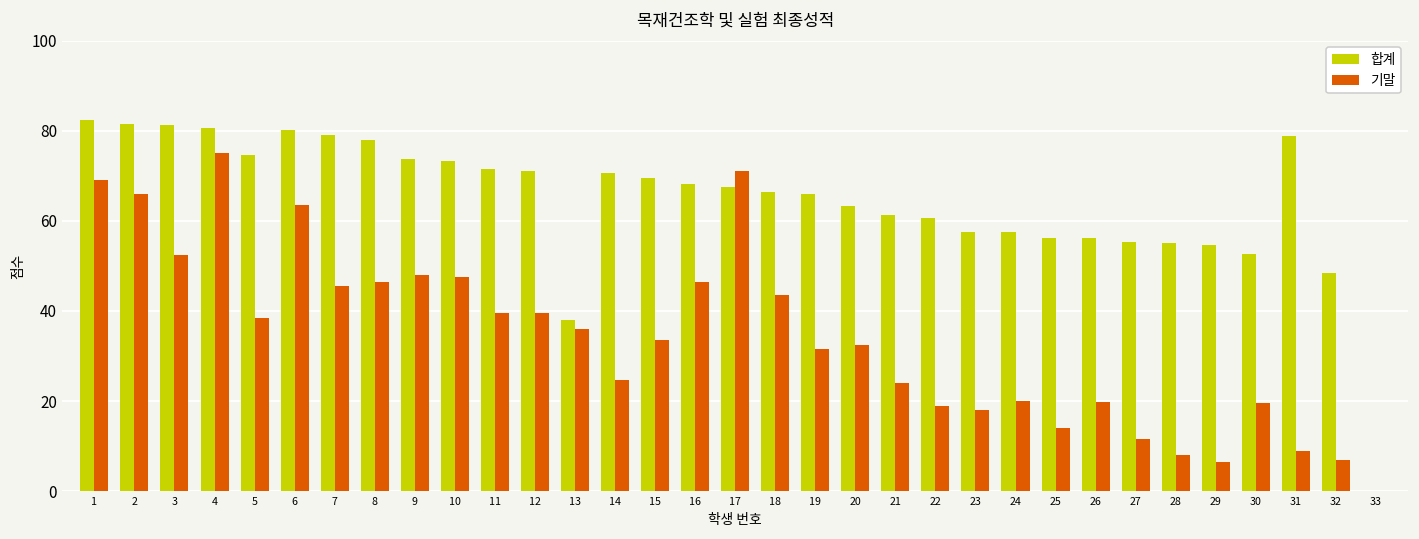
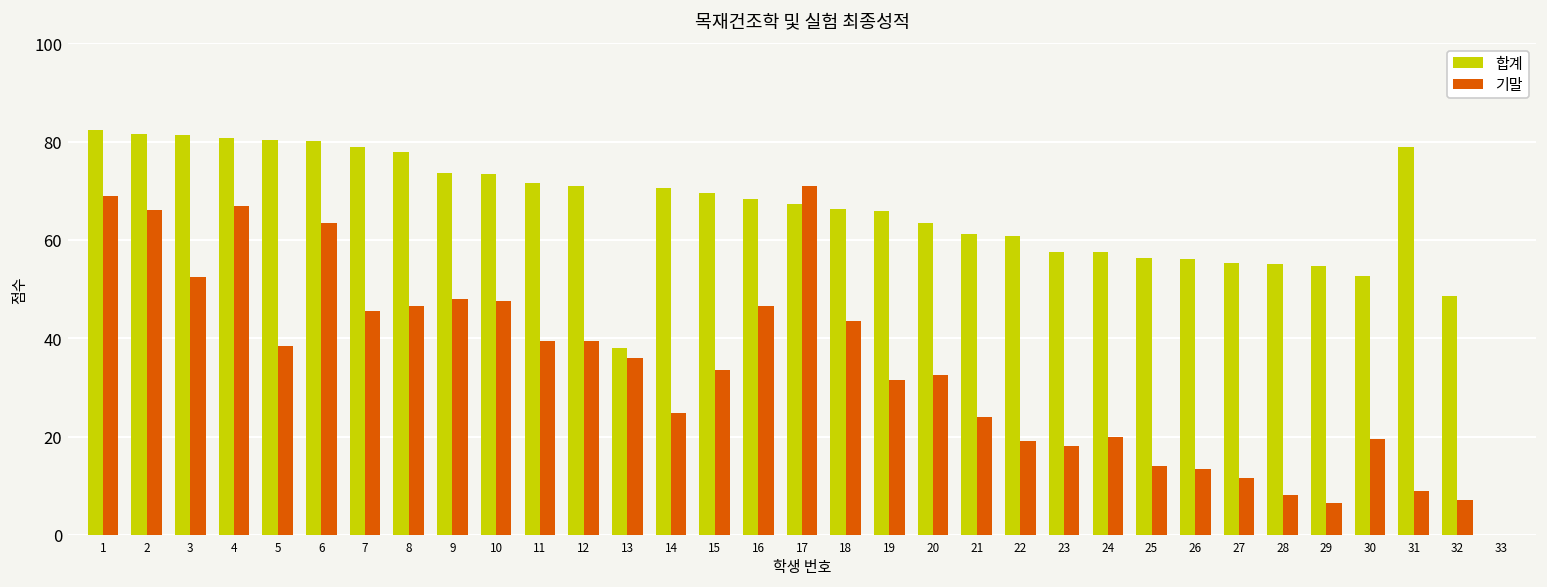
기말, 4: 75 -> 67
합계, 5: 75 -> 80
기말, 26: 20 -> 14
